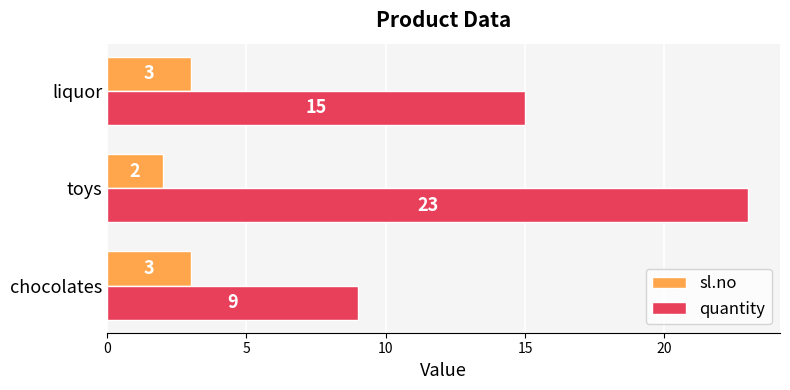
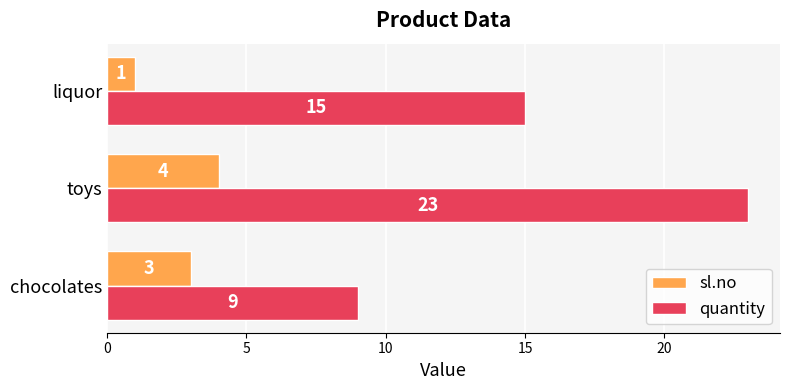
sl.no, liquor: 3 -> 1
sl.no, toys: 2 -> 4
